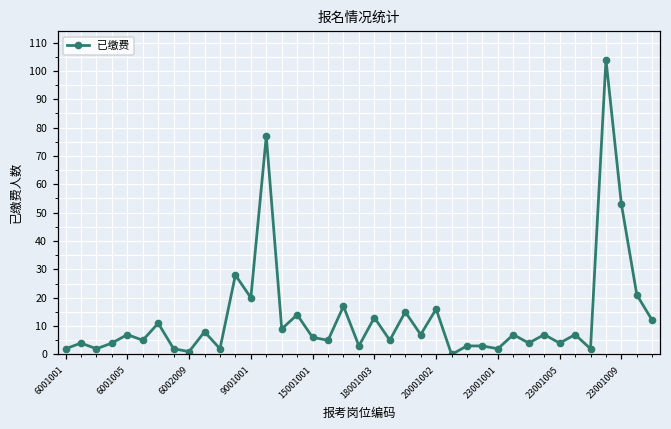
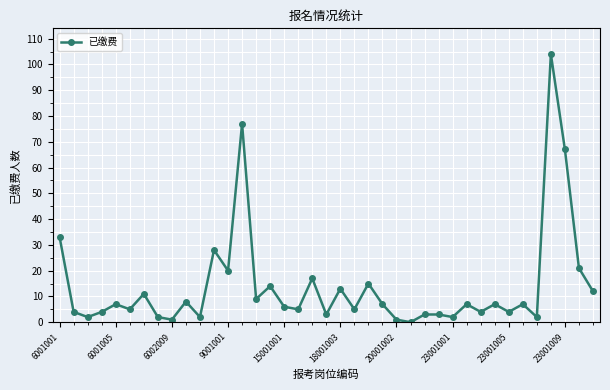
6001001: 2 -> 33
20001002: 16 -> 1
23001009: 53 -> 67
